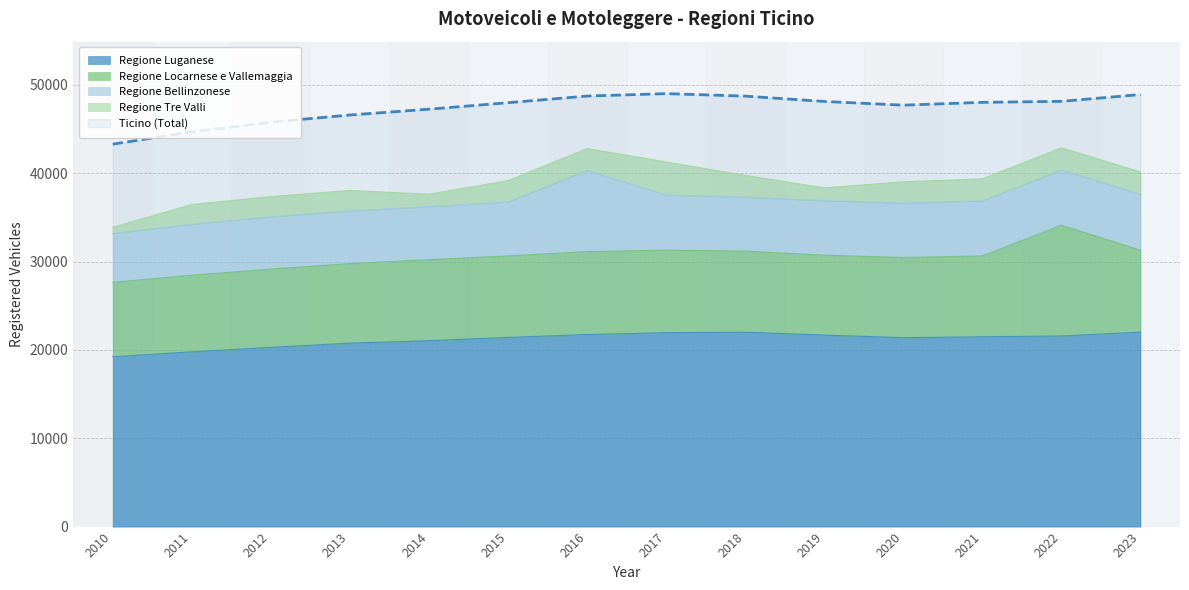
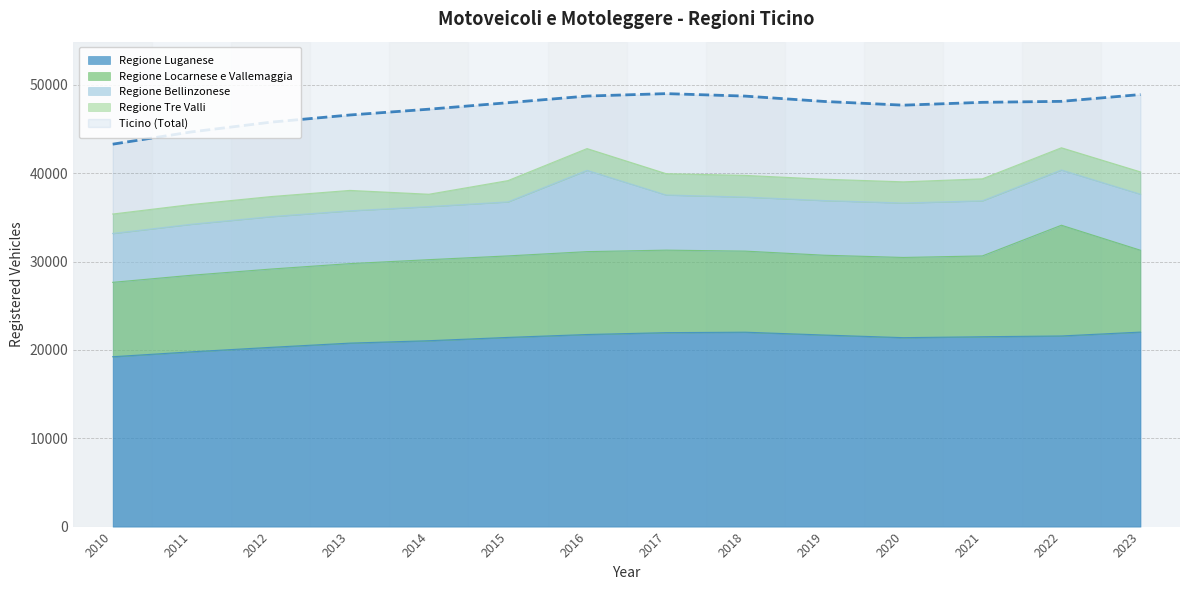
Regione Tre Valli, 2010: 1000 -> 2000
Regione Tre Valli, 2017: 4000 -> 2000
Regione Tre Valli, 2019: 1000 -> 2000
